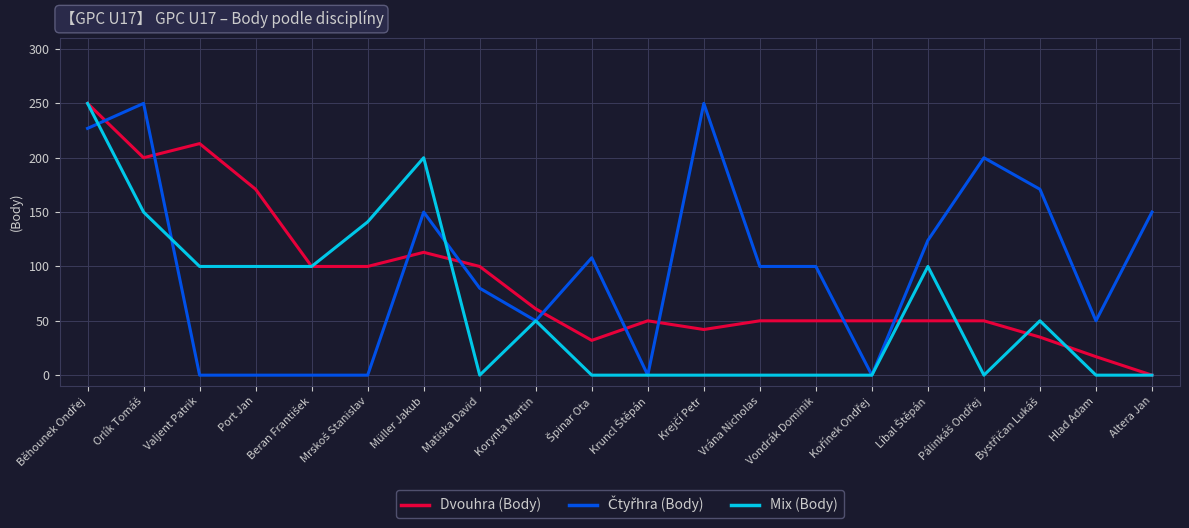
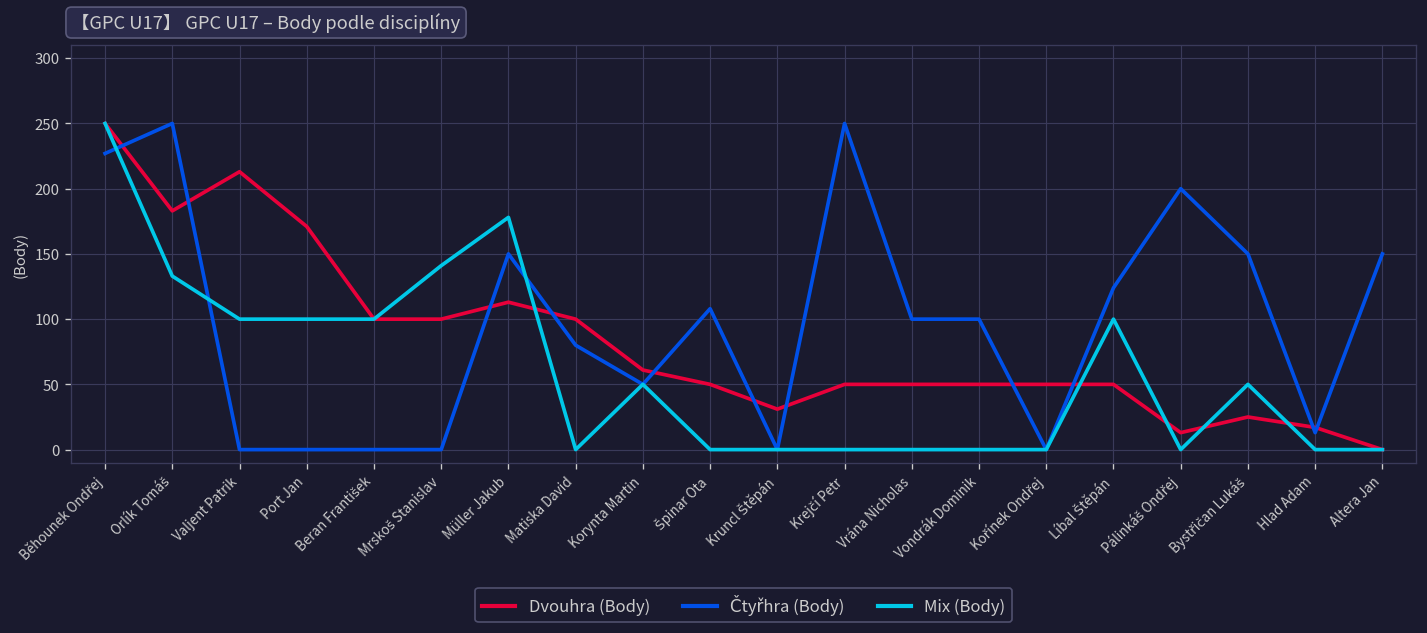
Dvouhra (Body), Orlík Tomáš: 200 -> 183
Mix (Body), Orlík Tomáš: 150 -> 133
Mix (Body), Müller Jakub: 200 -> 178
Dvouhra (Body), Špinar Ota: 32 -> 50
Dvouhra (Body), Kruncl Štěpán: 50 -> 31
Dvouhra (Body), Krejčí Petr: 42 -> 50
Dvouhra (Body), Pálinkáš Ondřej: 50 -> 13
Dvouhra (Body), Bystřičan Lukáš: 35 -> 25
Čtyřhra (Body), Bystřičan Lukáš: 171 -> 150
Čtyřhra (Body), Hlad Adam: 50 -> 13
